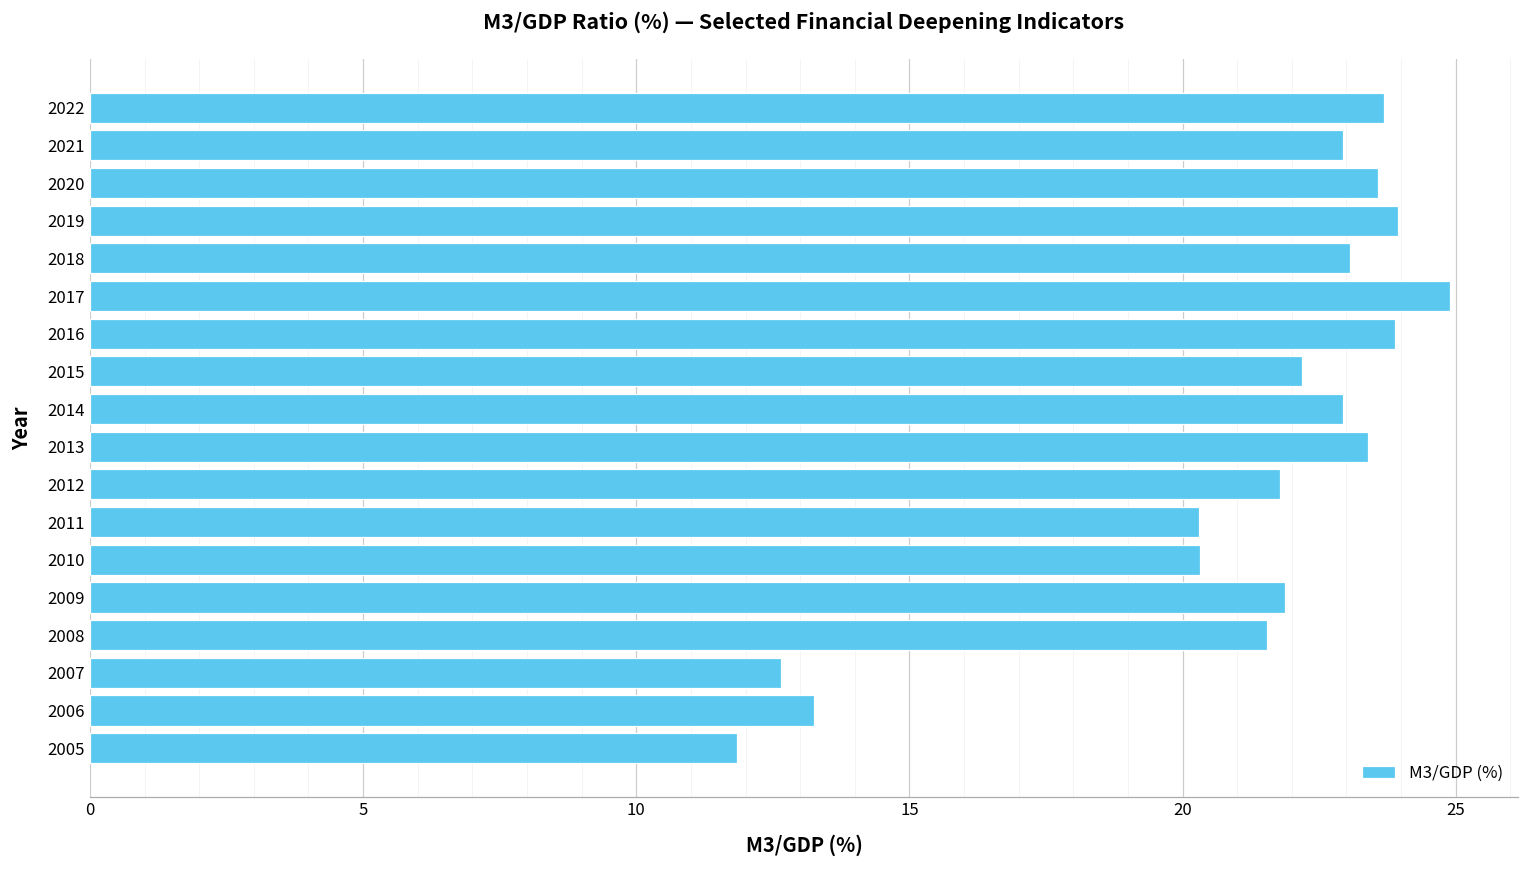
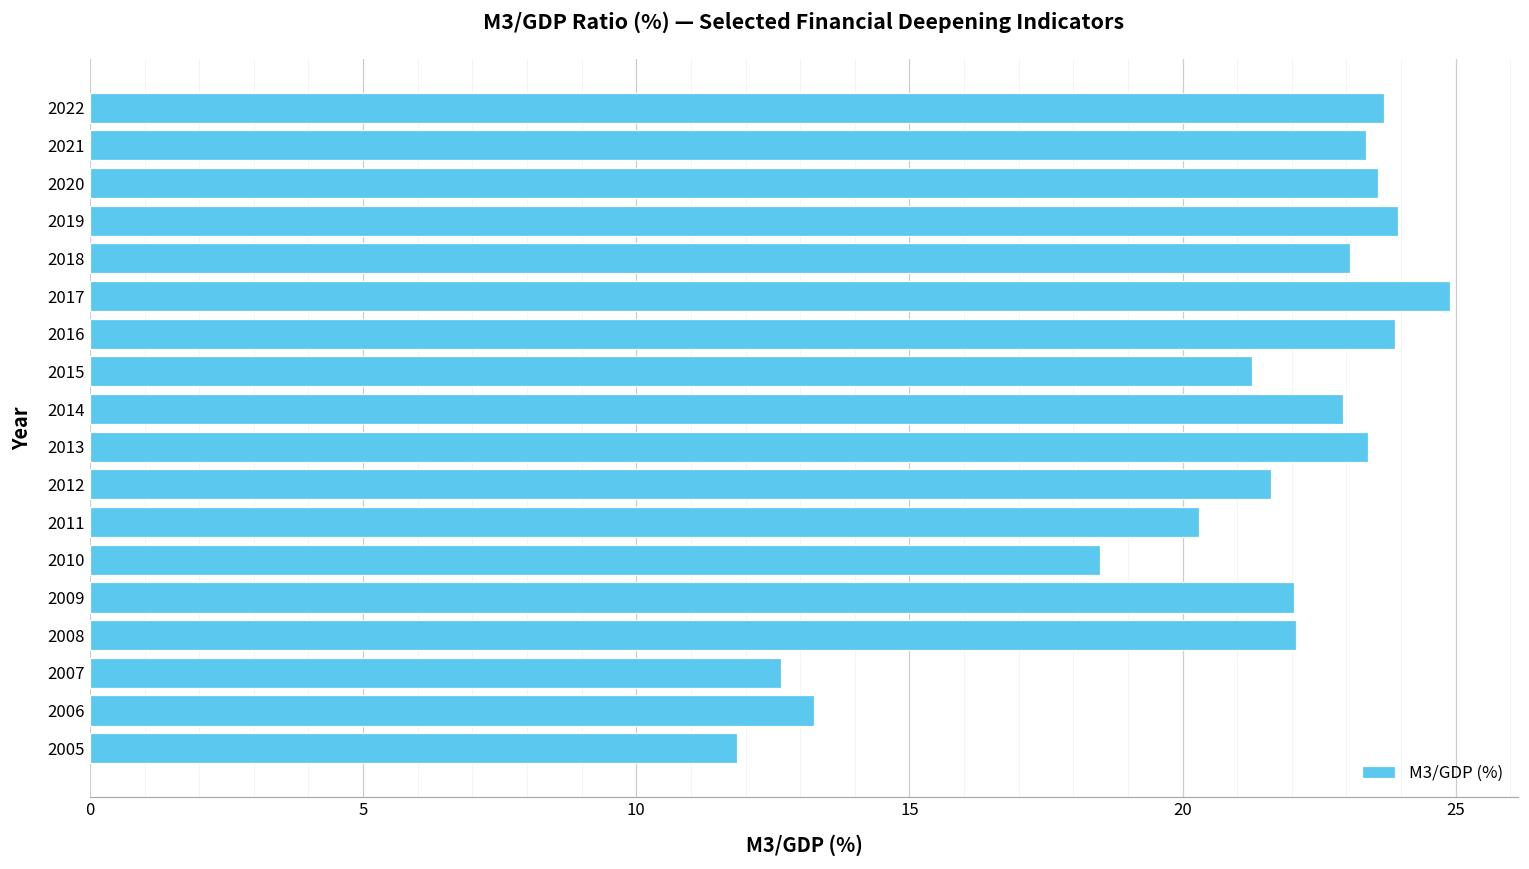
2021: 22.9 -> 23.4
2015: 22.2 -> 21.3
2012: 21.8 -> 21.6
2010: 20.3 -> 18.5
2009: 21.9 -> 22.0
2008: 21.5 -> 22.1
